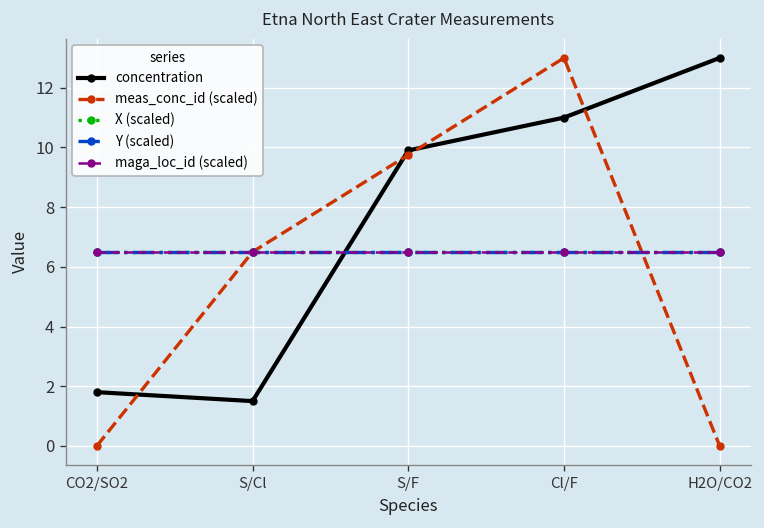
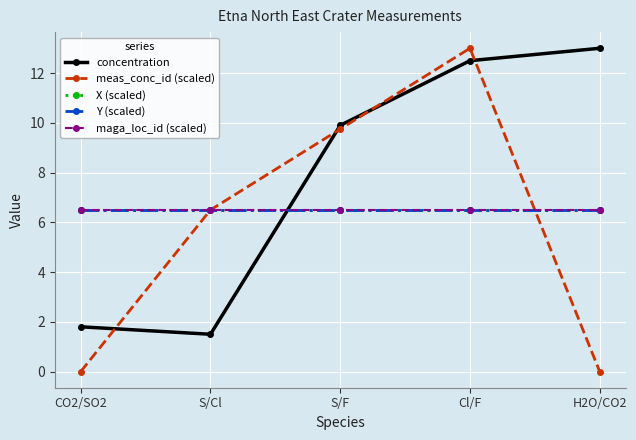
concentration, Cl/F: 11.0 -> 12.5
